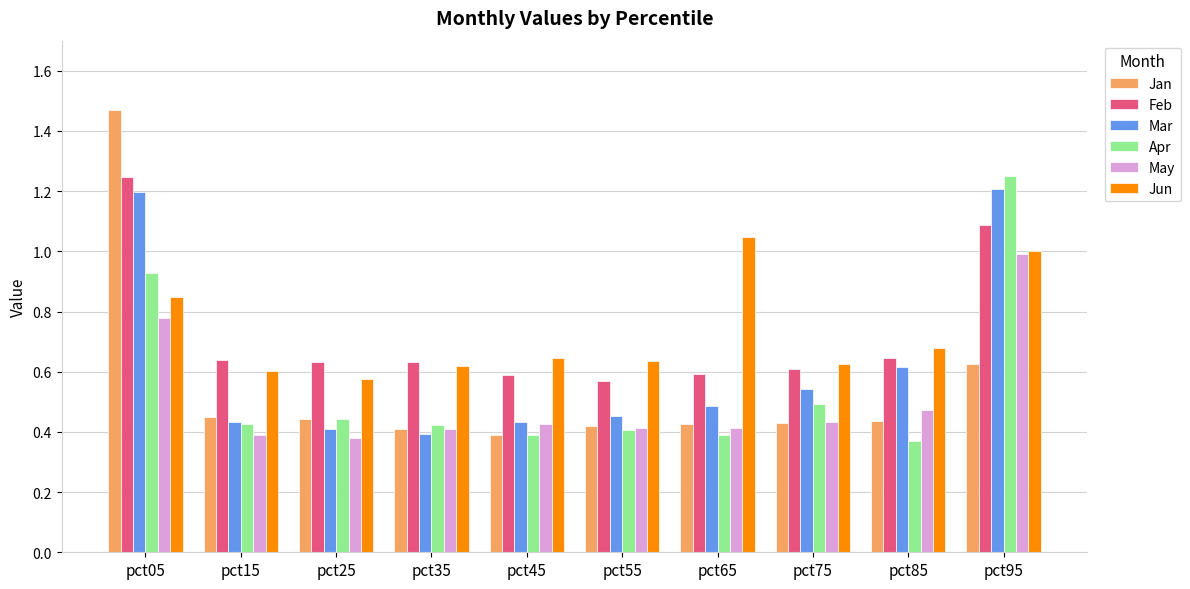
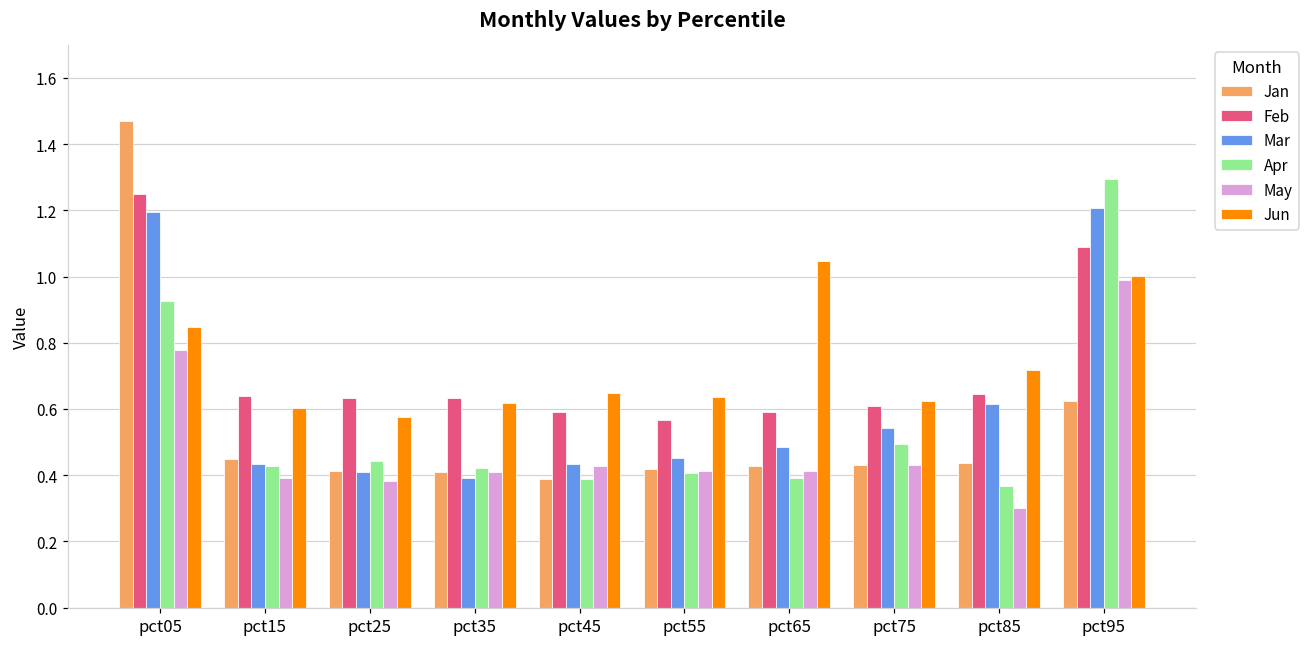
Jan, pct25: 0.44 -> 0.41
May, pct85: 0.47 -> 0.30
Jun, pct85: 0.68 -> 0.72
Apr, pct95: 1.25 -> 1.29
